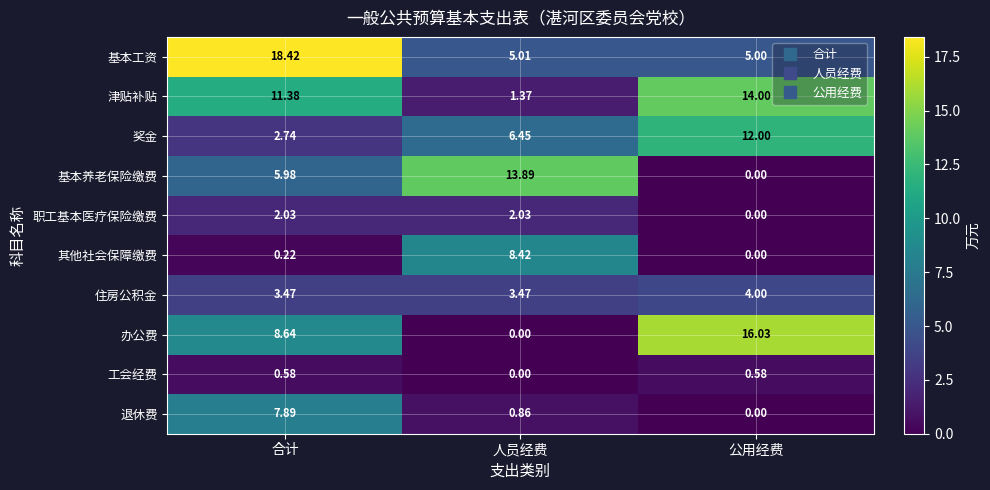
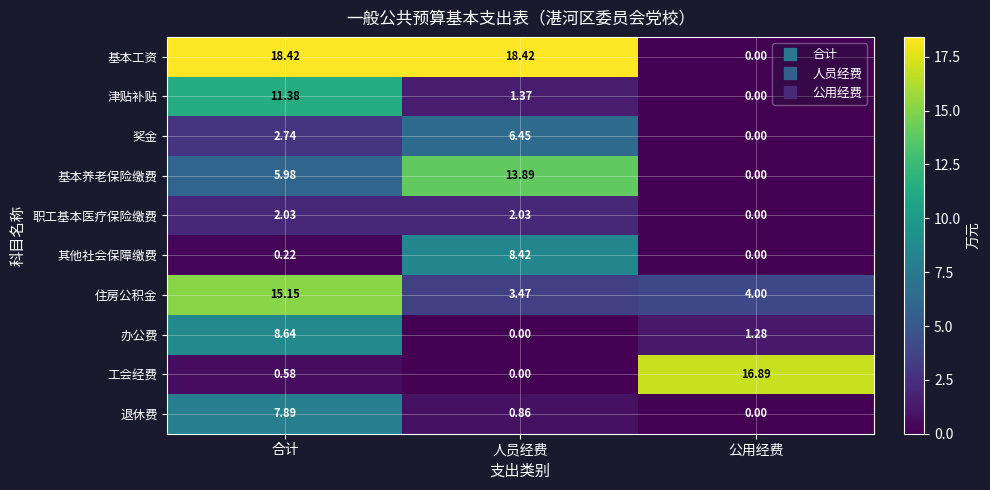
基本工资, 人员经费: 5.01 -> 18.42
基本工资, 公用经费: 5.00 -> 0.00
津贴补贴, 公用经费: 14.00 -> 0.00
奖金, 公用经费: 12.00 -> 0.00
住房公积金, 合计: 3.47 -> 15.15
办公费, 公用经费: 16.03 -> 1.28
工会经费, 公用经费: 0.58 -> 16.89
